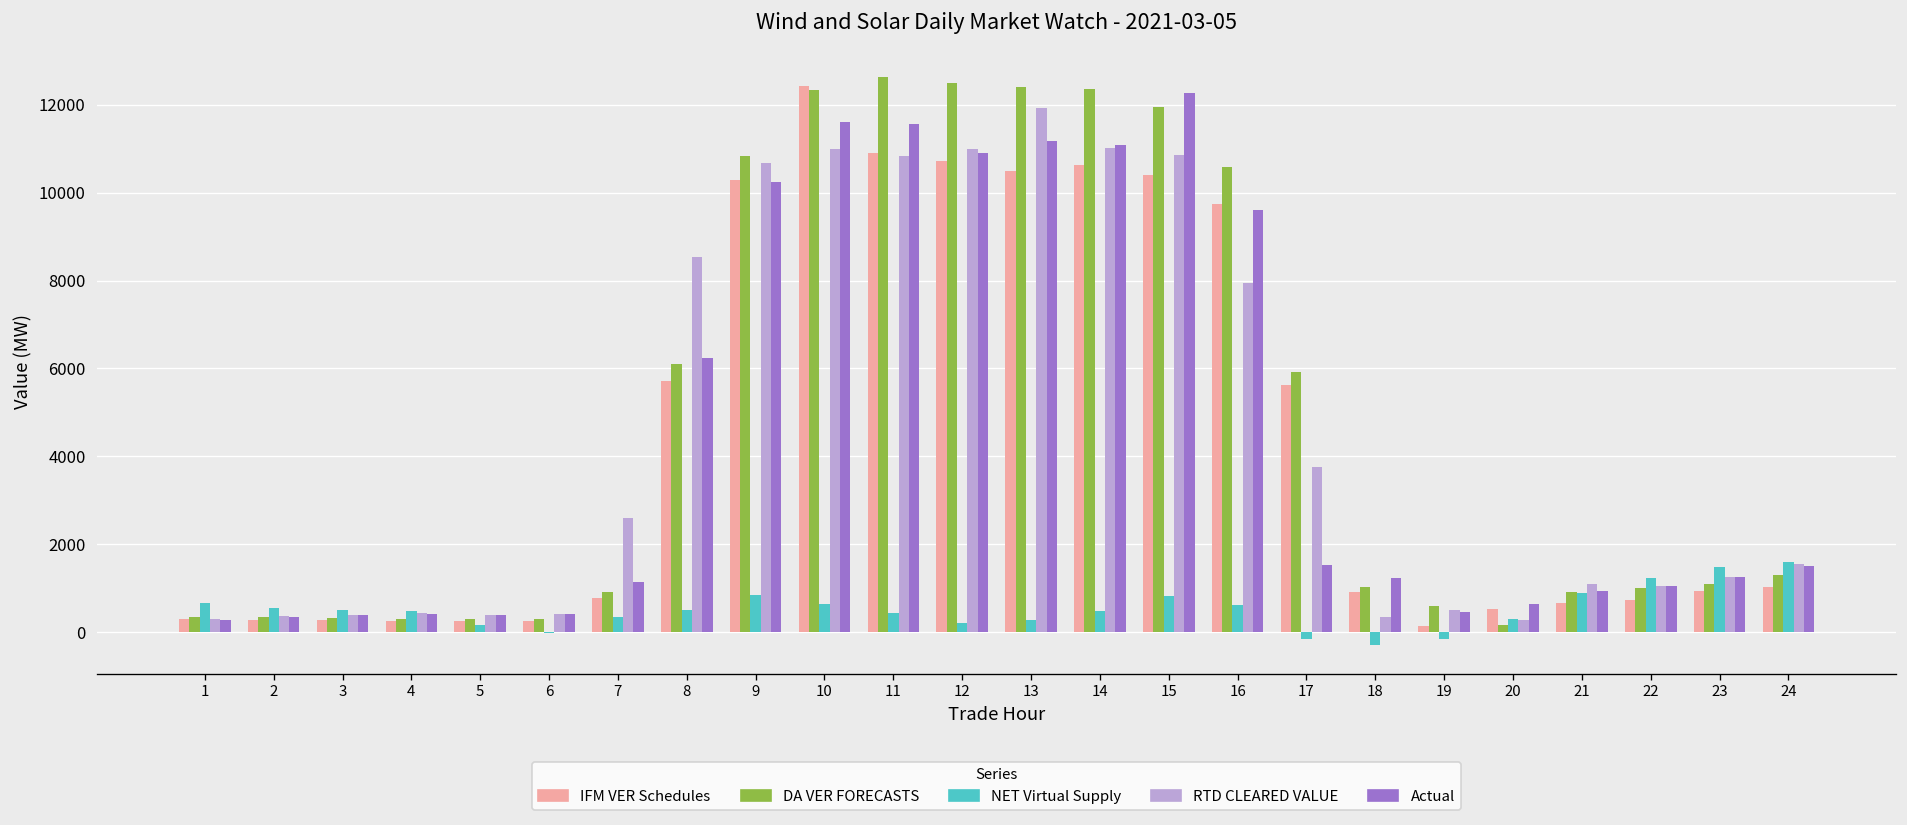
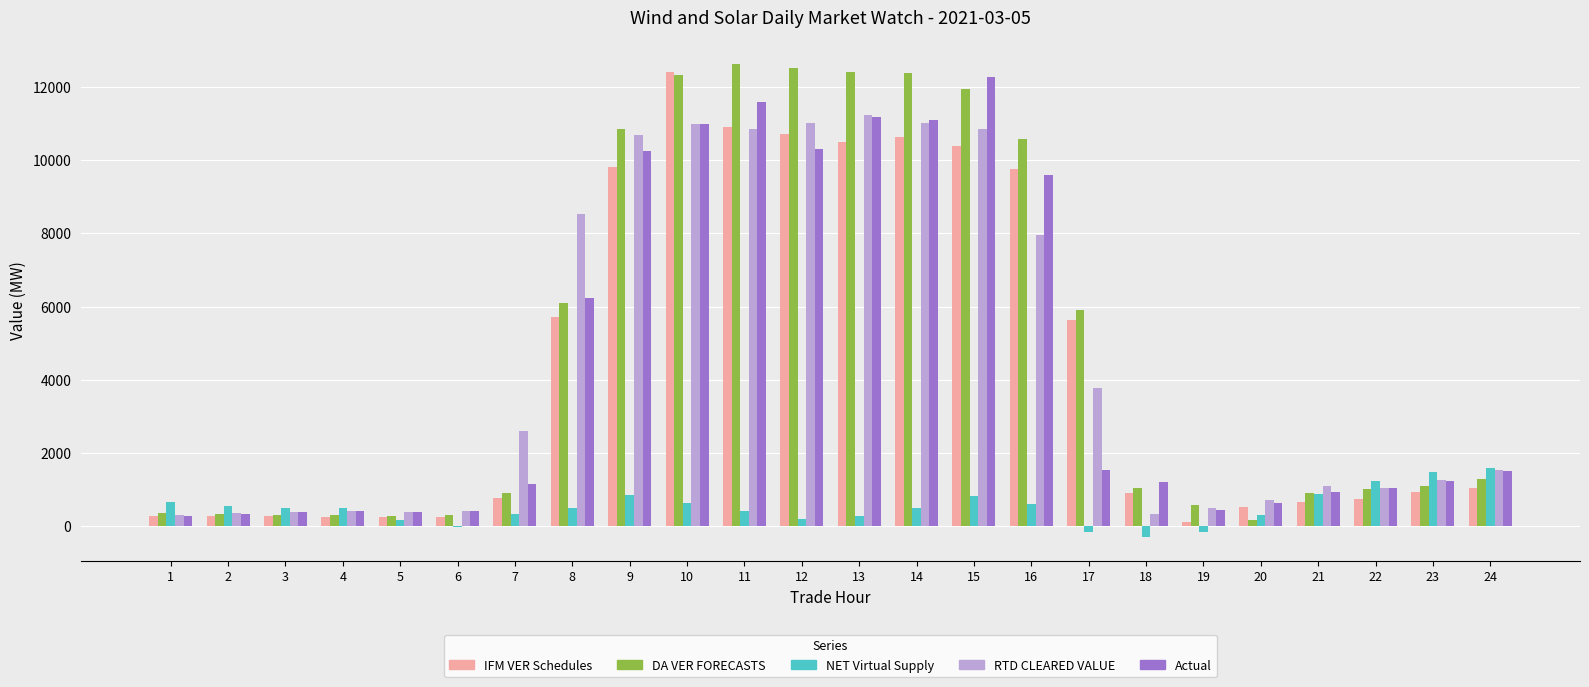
IFM VER Schedules, 9: 10300 -> 9800
Actual, 10: 11600 -> 11000
Actual, 12: 10900 -> 10300
RTD CLEARED VALUE, 13: 11900 -> 11200
RTD CLEARED VALUE, 20: 300 -> 700
